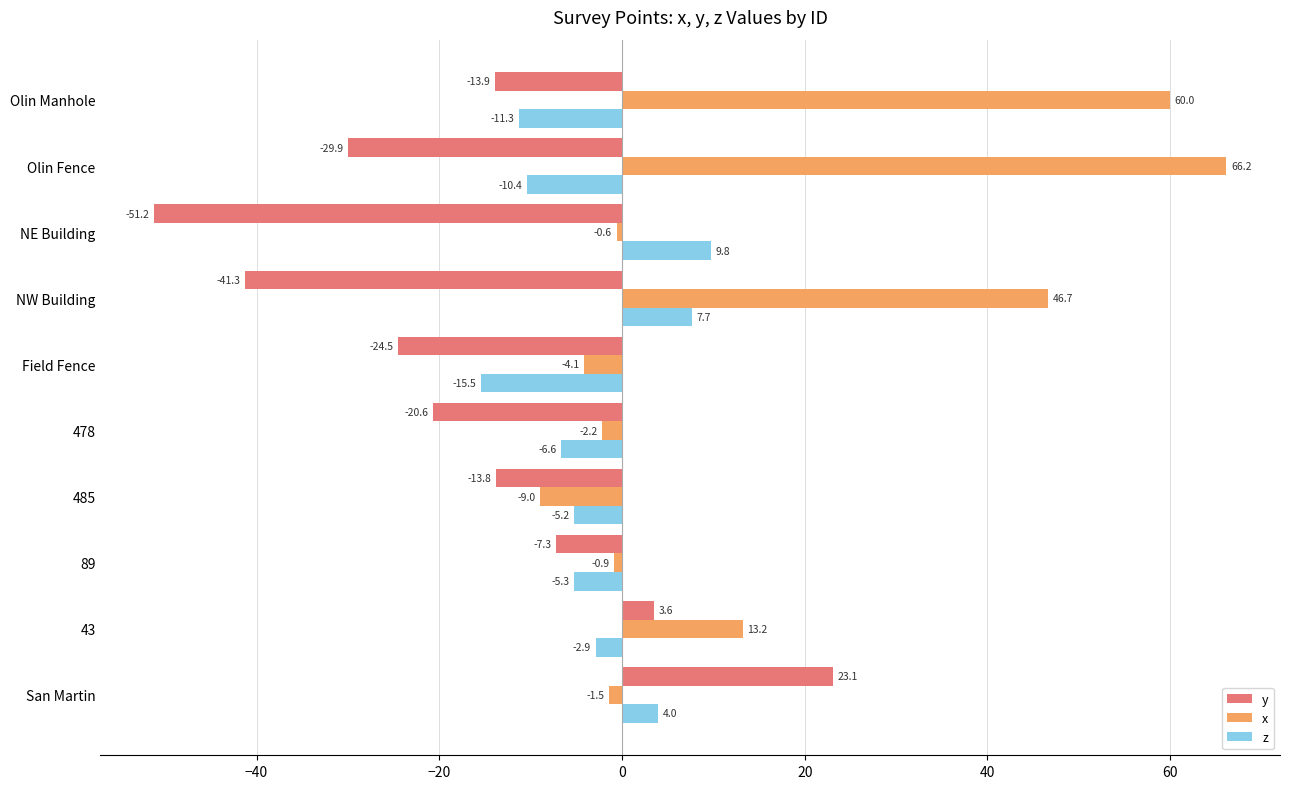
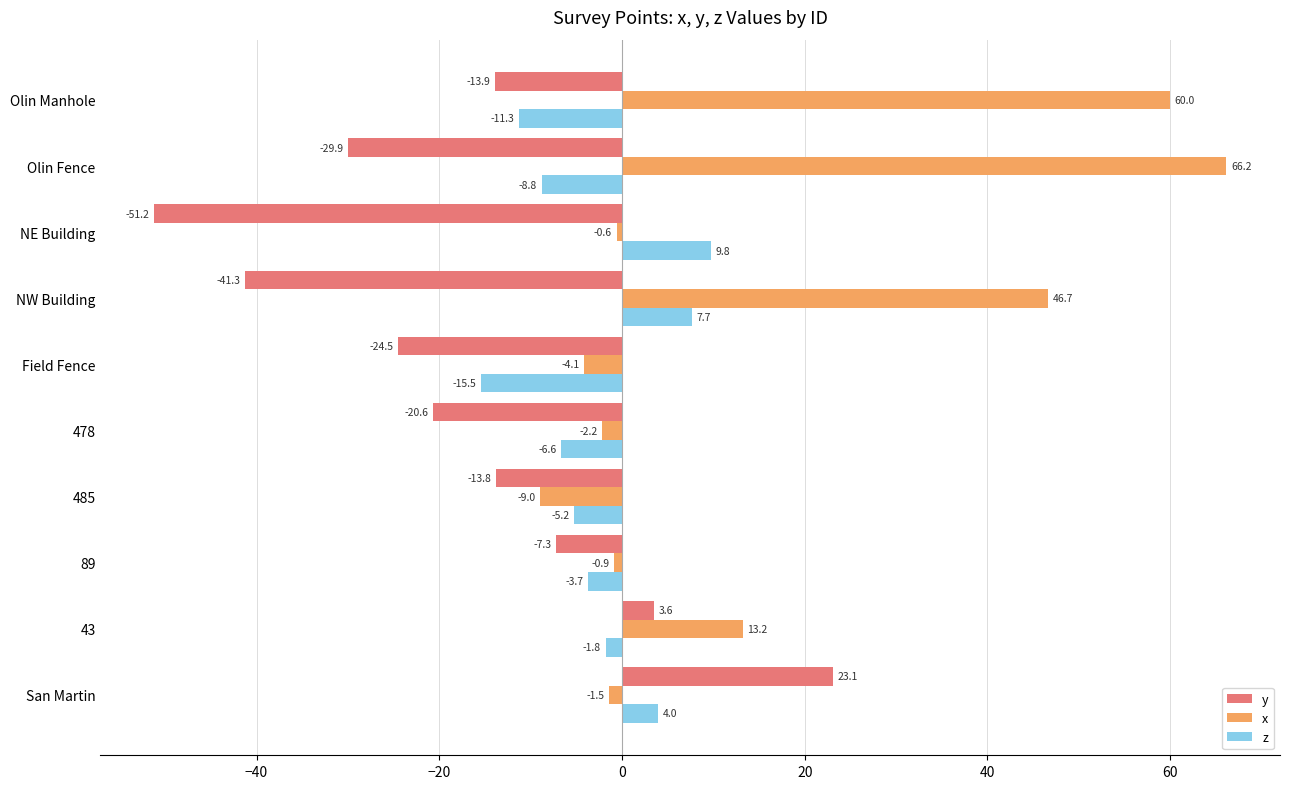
z, Olin Fence: -10.4 -> -8.8
z, 89: -5.3 -> -3.7
z, 43: -2.9 -> -1.8
